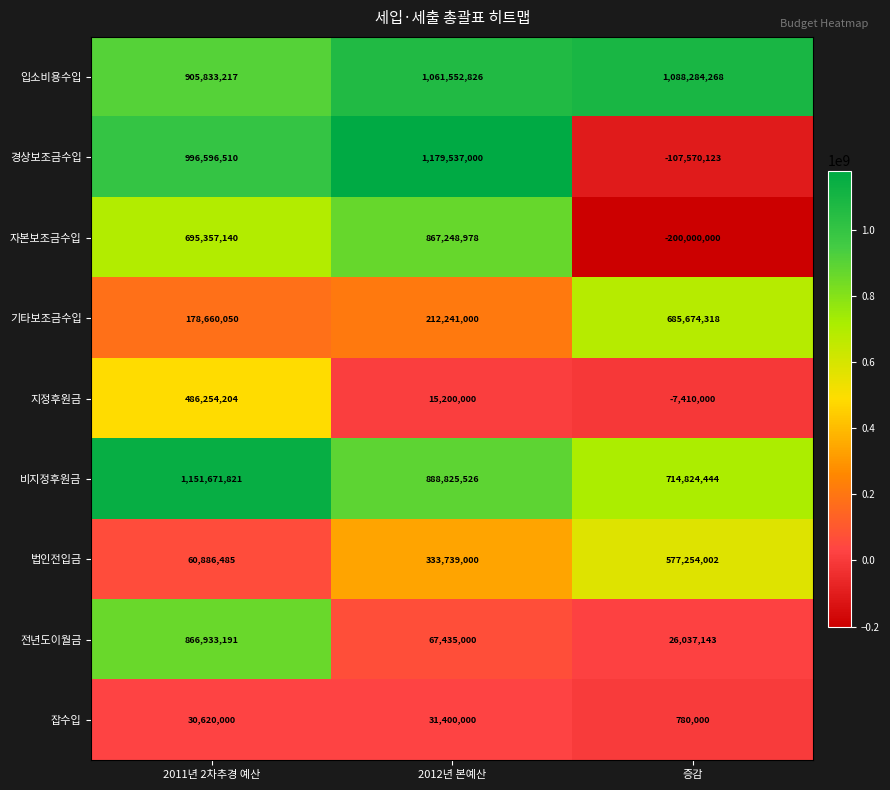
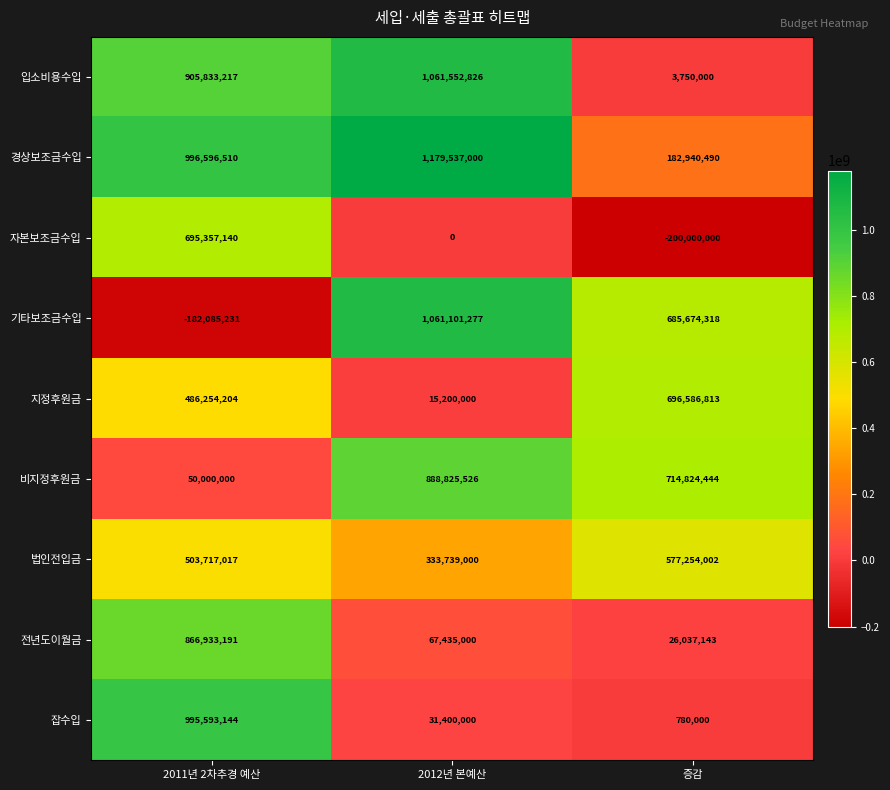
입소비용수입, 증감: 1,088,284,268 -> 3,750,000
경상보조금수입, 증감: -107,570,123 -> 182,940,490
자본보조금수입, 2012년 본예산: 867,248,978 -> 0
기타보조금수입, 2011년 2차추경 예산: 178,660,050 -> -182,085,231
기타보조금수입, 2012년 본예산: 212,241,000 -> 1,061,101,277
지정후원금, 증감: -7,410,000 -> 696,586,813
비지정후원금, 2011년 2차추경 예산: 1,151,671,821 -> 50,000,000
법인전입금, 2011년 2차추경 예산: 60,886,485 -> 503,717,017
잡수입, 2011년 2차추경 예산: 30,620,000 -> 995,593,144
